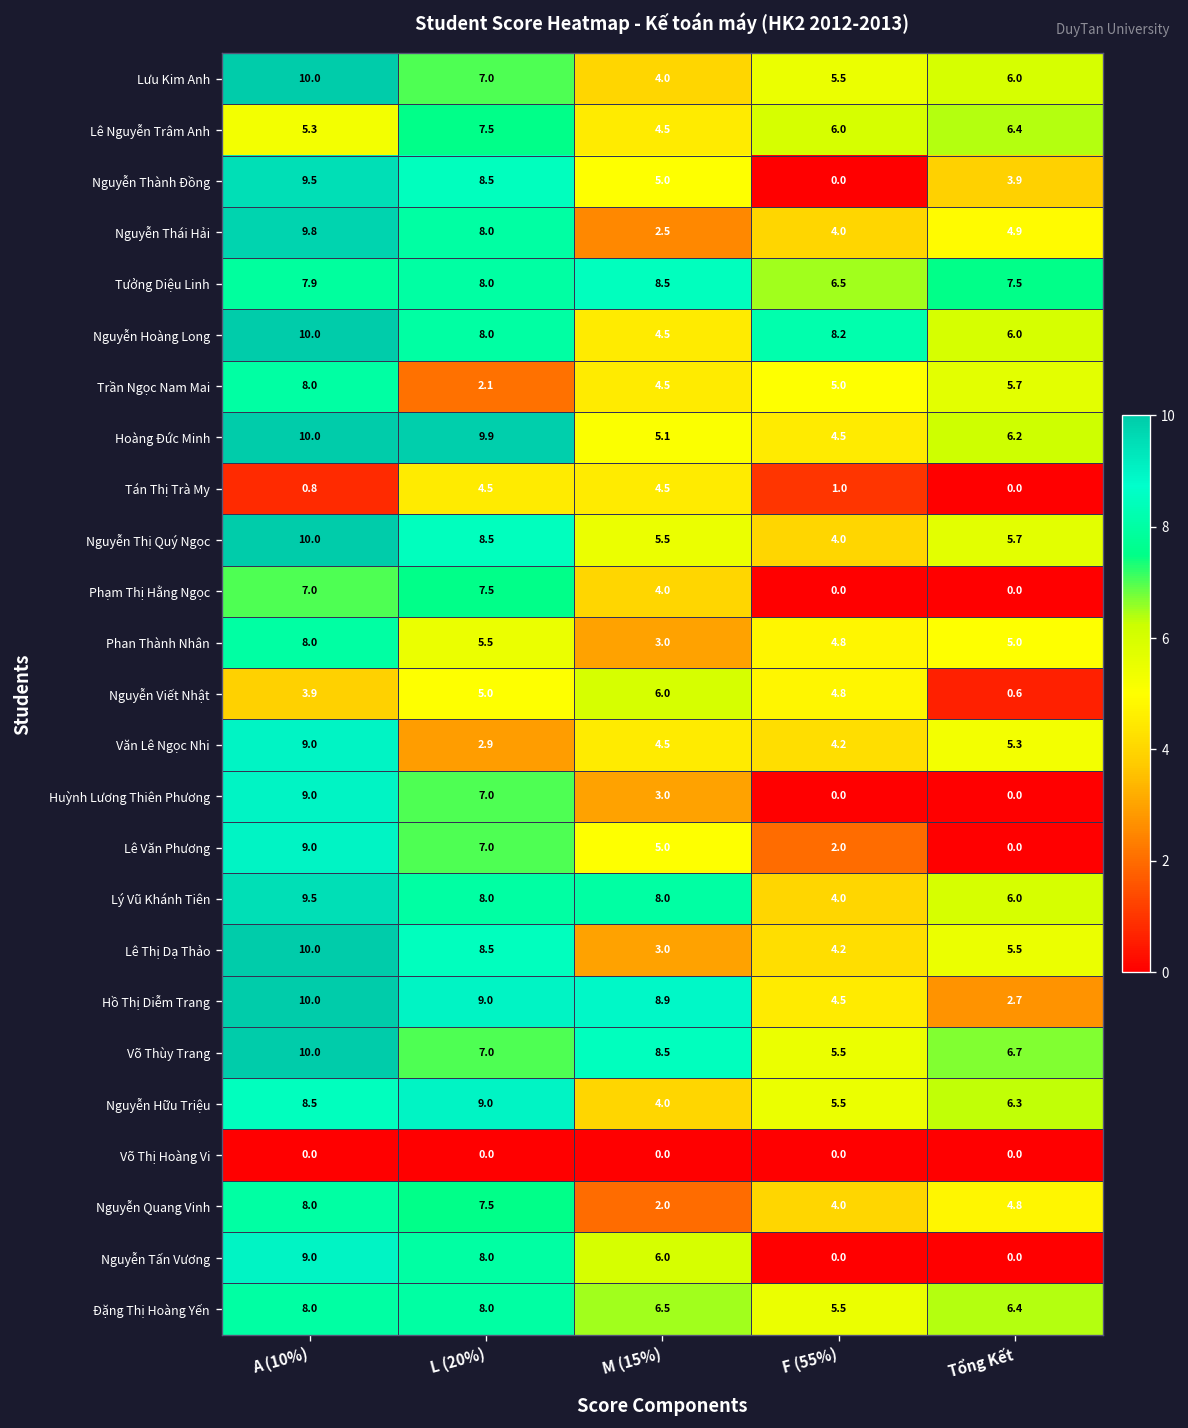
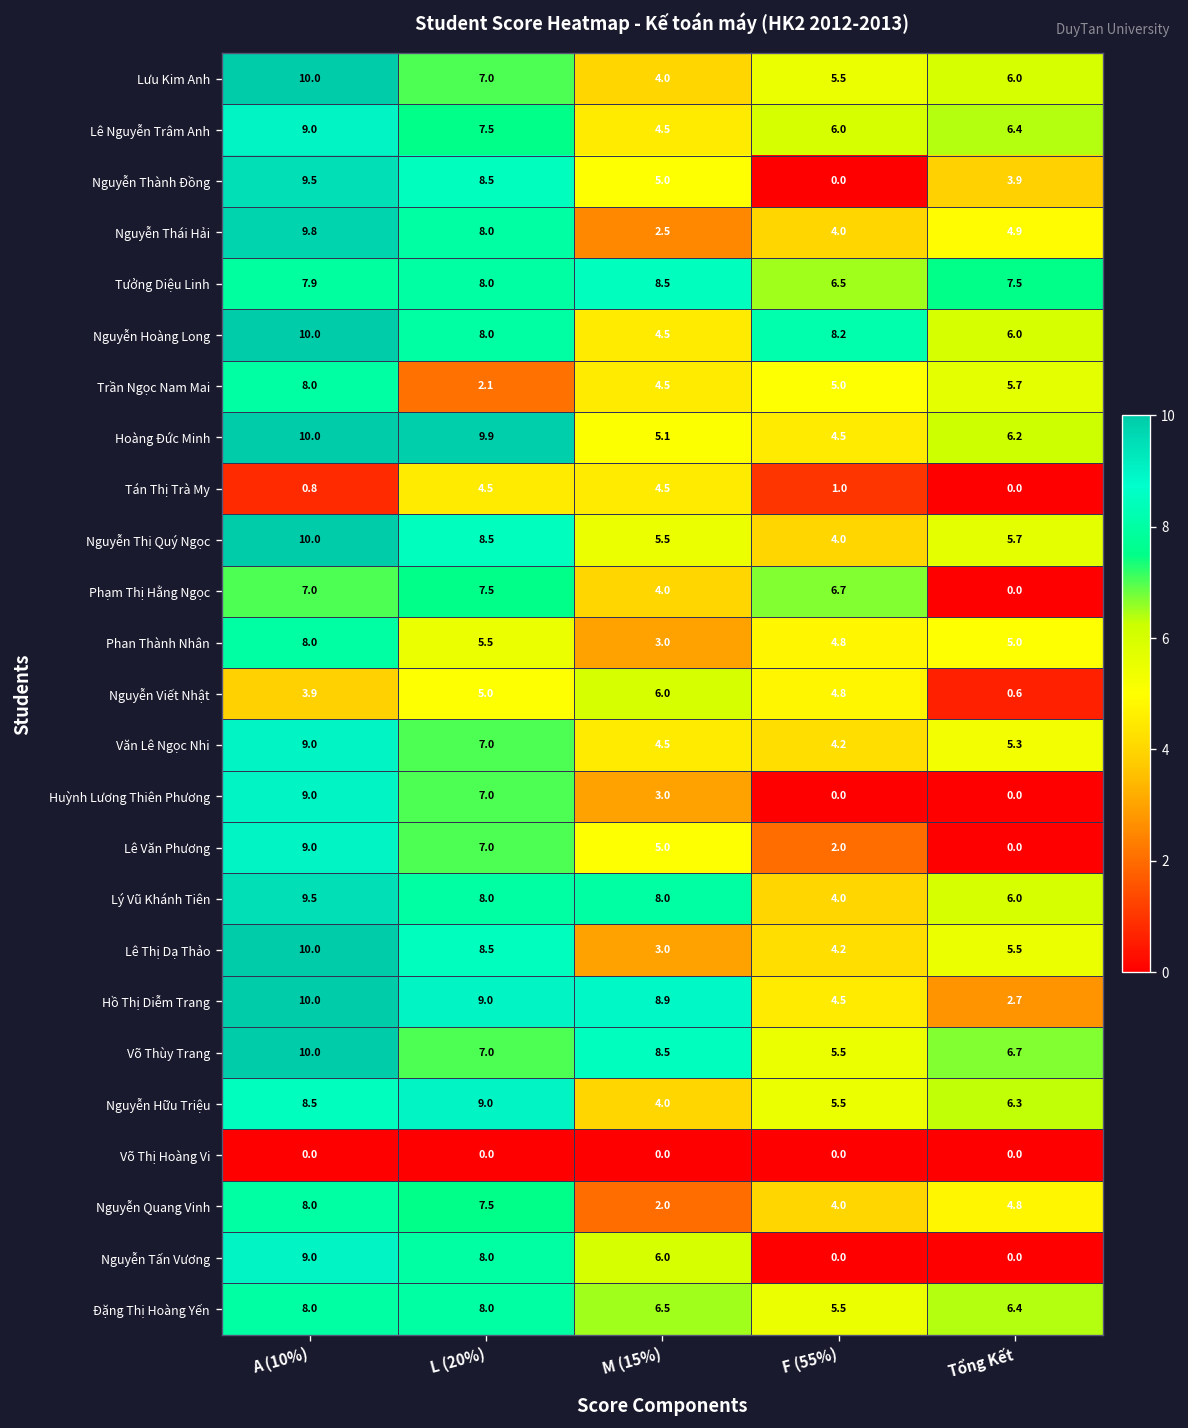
Lê Nguyễn Trâm Anh, A (10%): 5.3 -> 9.0
Phạm Thị Hằng Ngọc, F (55%): 0.0 -> 6.7
Văn Lê Ngọc Nhi, L (20%): 2.9 -> 7.0
